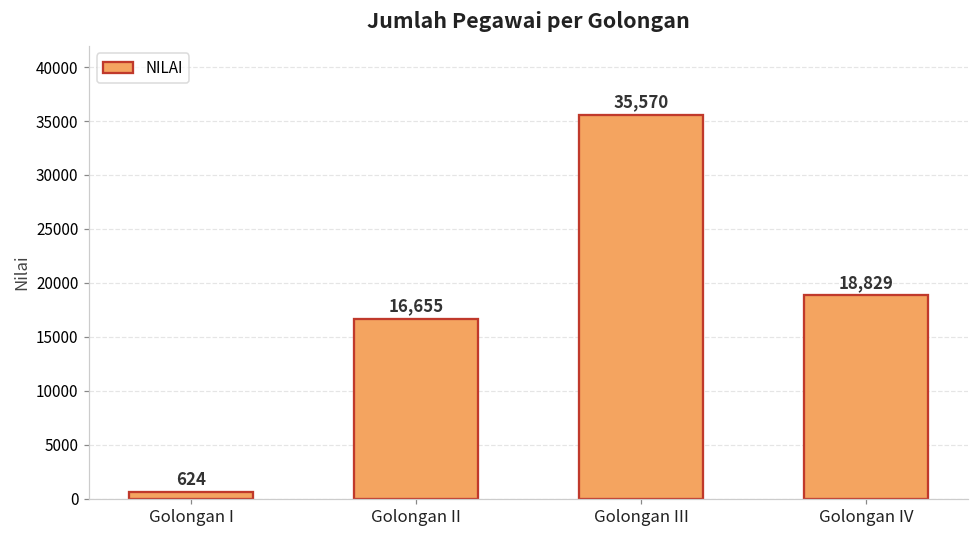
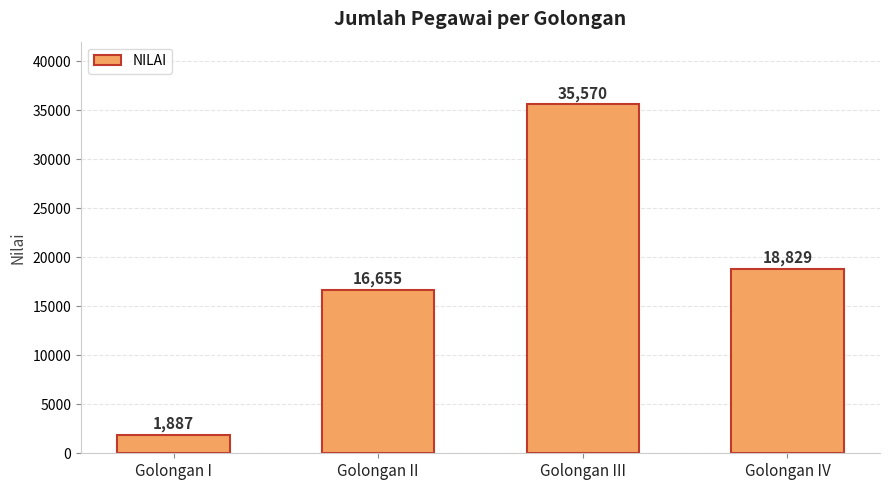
Golongan I: 624 -> 1,887
